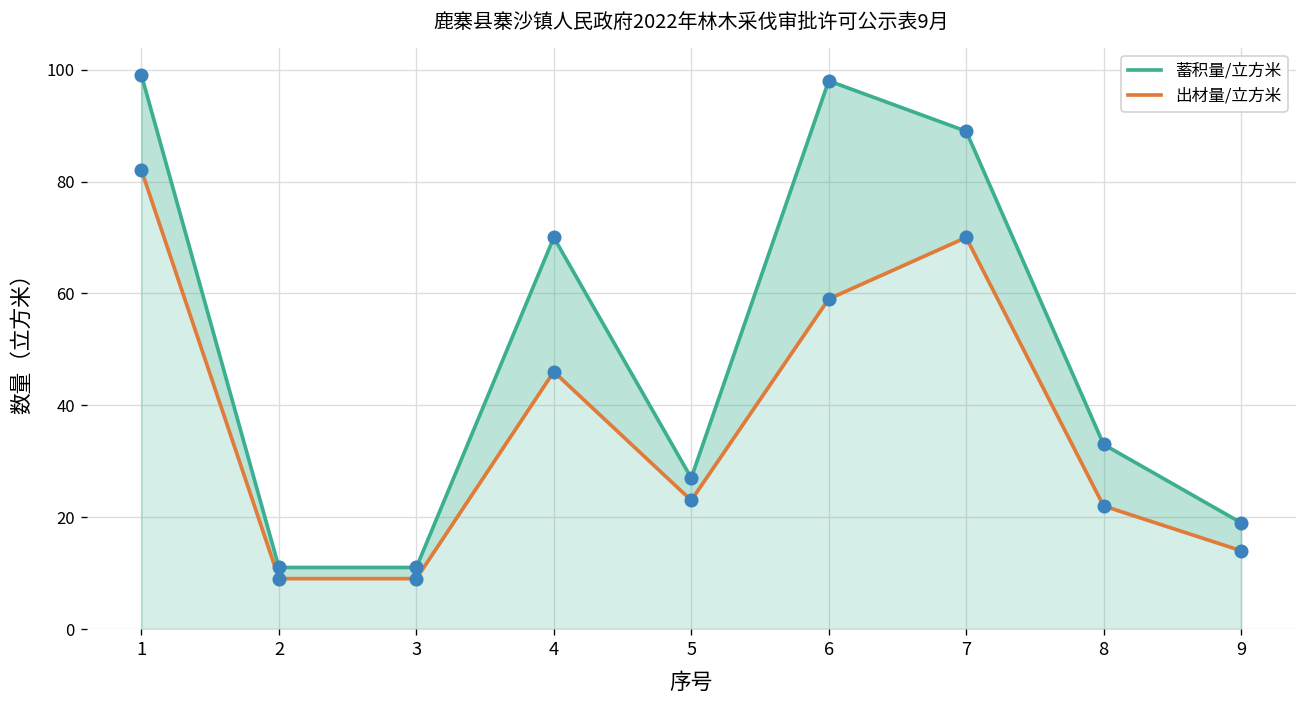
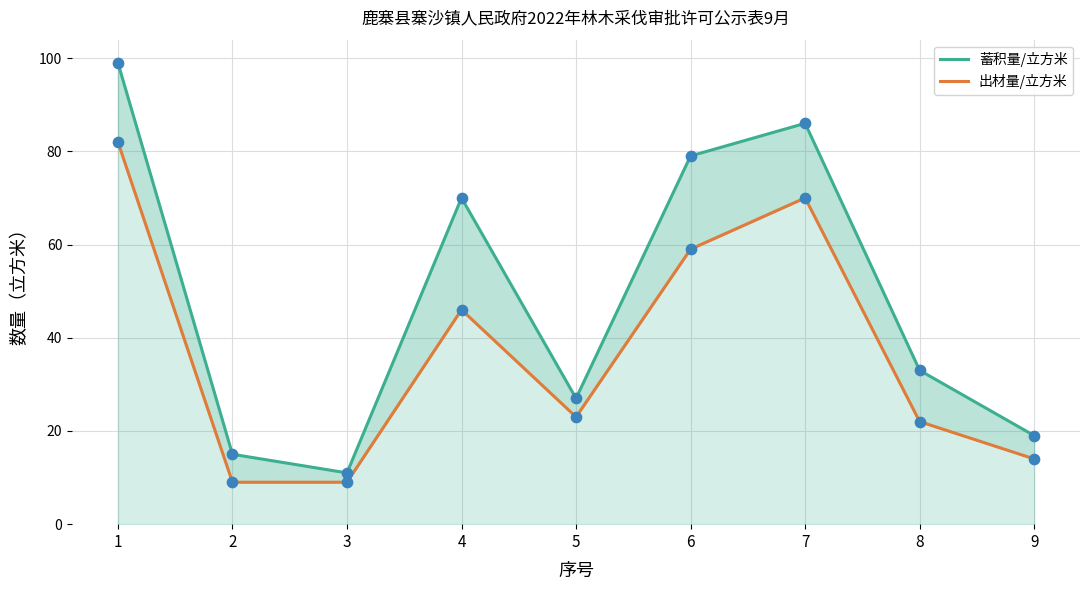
蓄积量/立方米, 2: 11 -> 15
蓄积量/立方米, 6: 98 -> 79
蓄积量/立方米, 7: 89 -> 86
